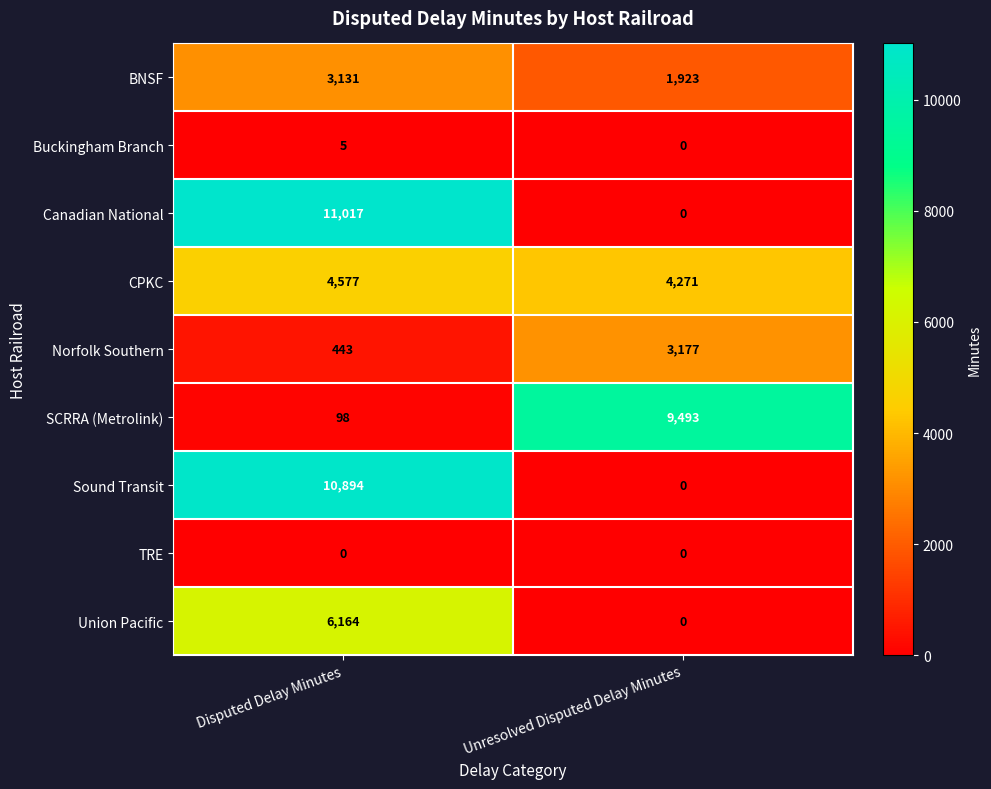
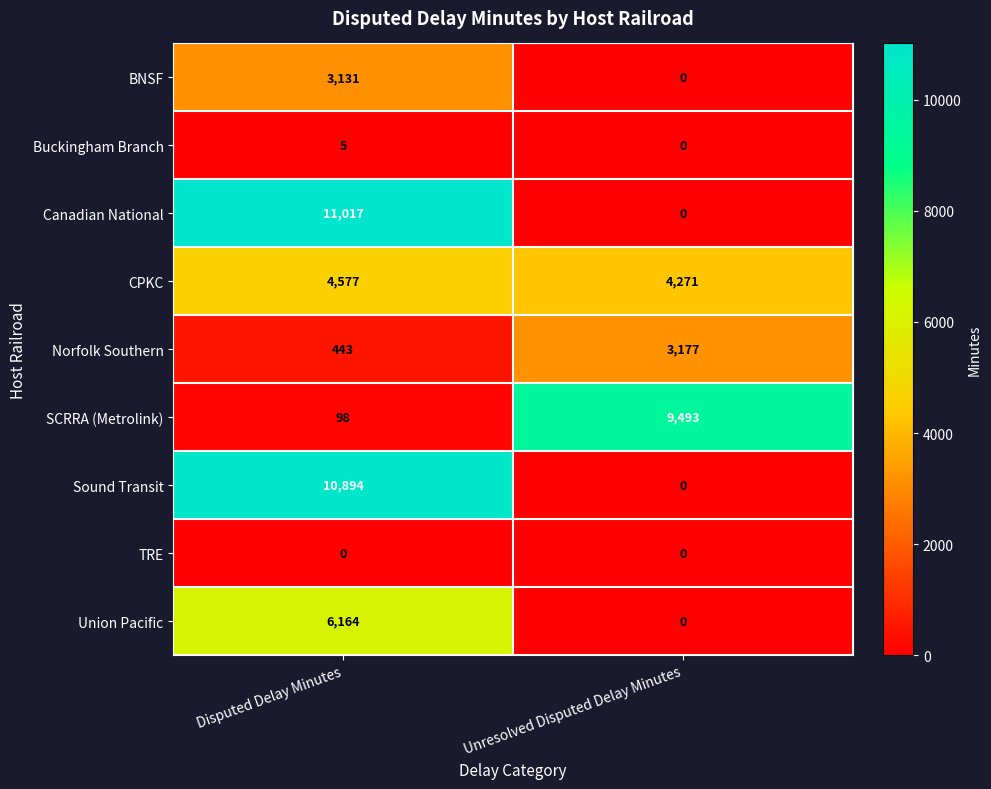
BNSF, Unresolved Disputed Delay Minutes: 1,923 -> 0
